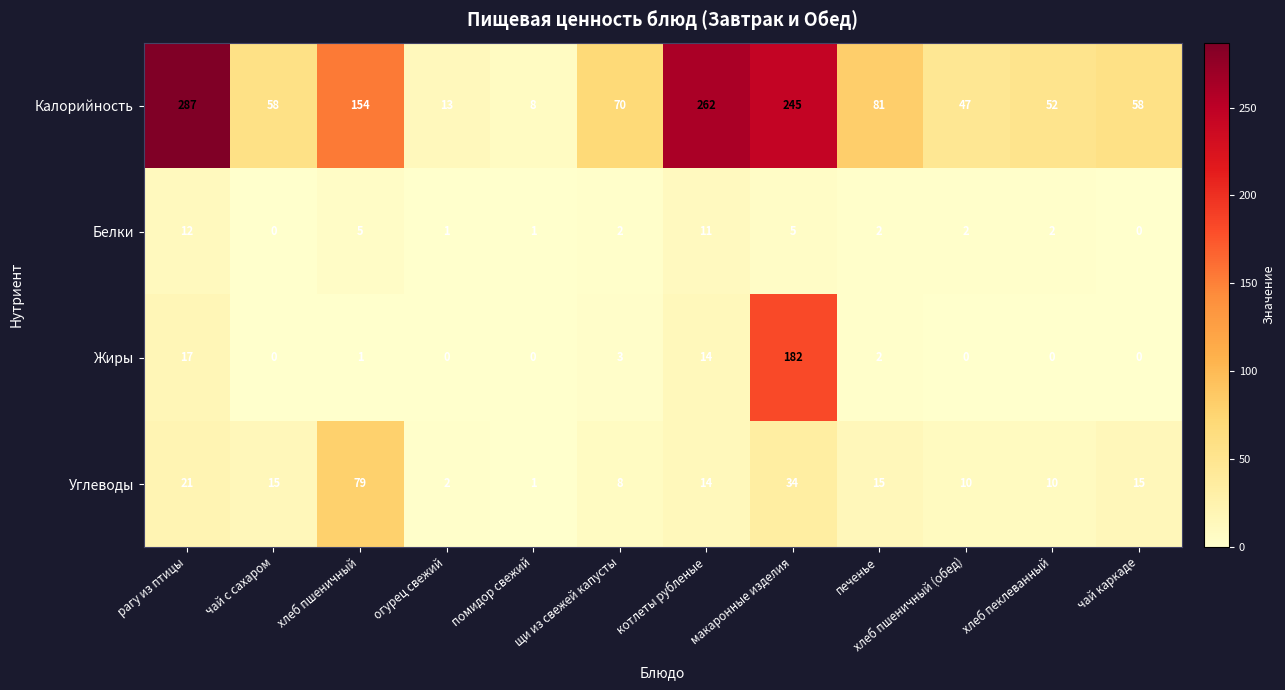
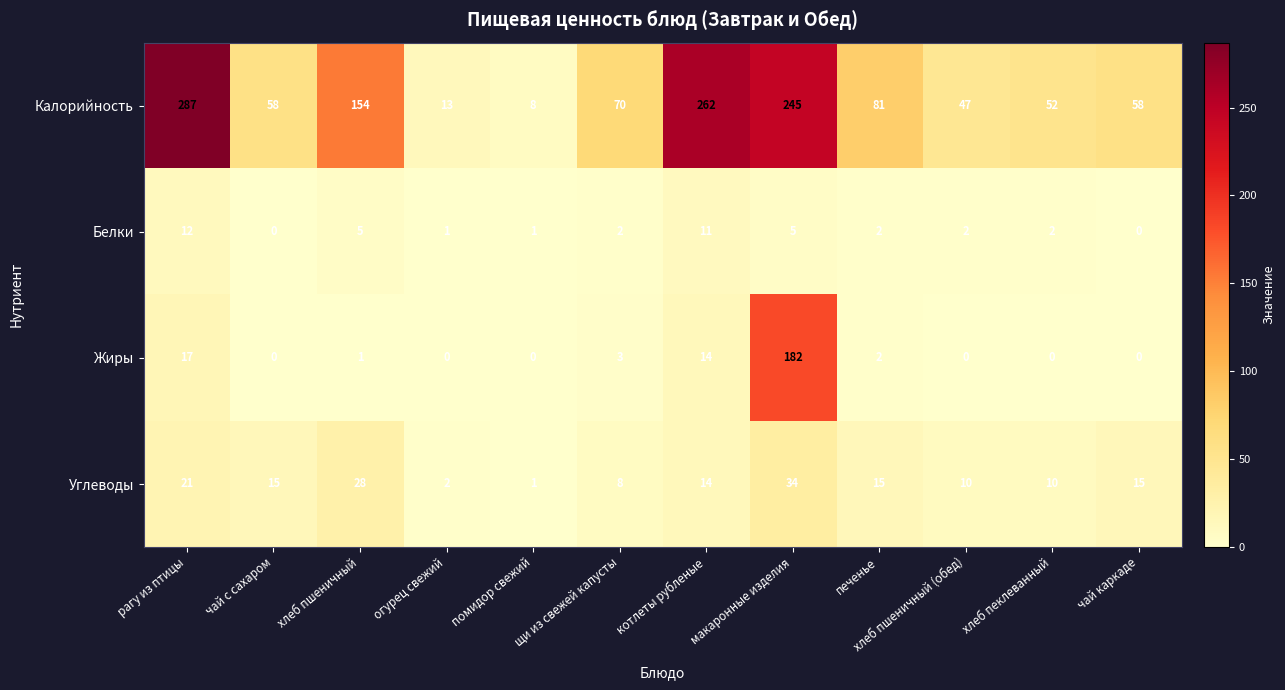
Углеводы, хлеб пшеничный: 79 -> 28
